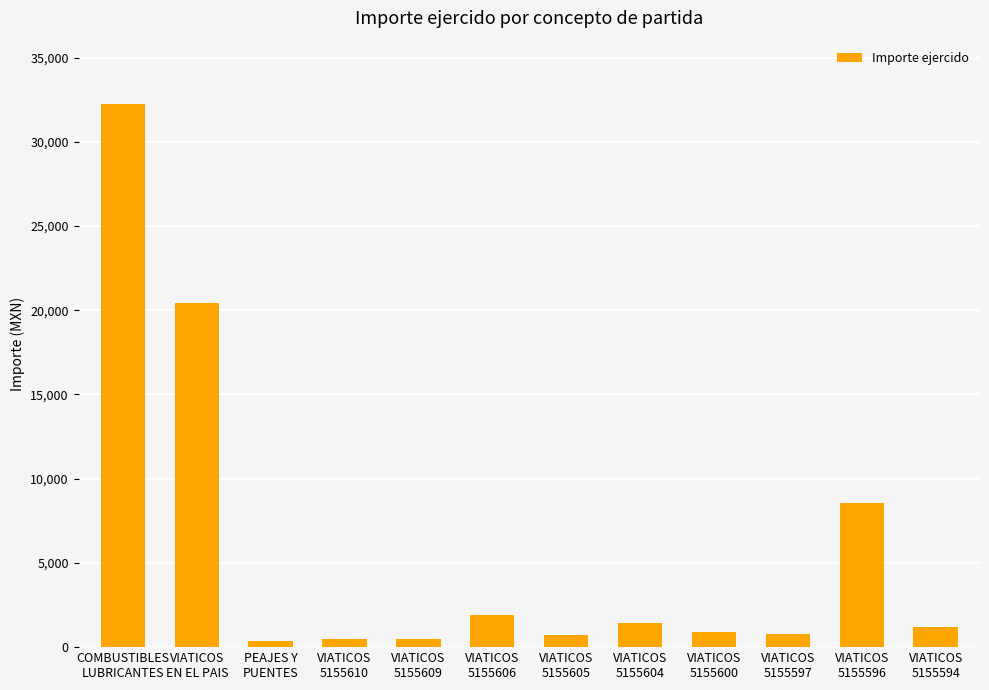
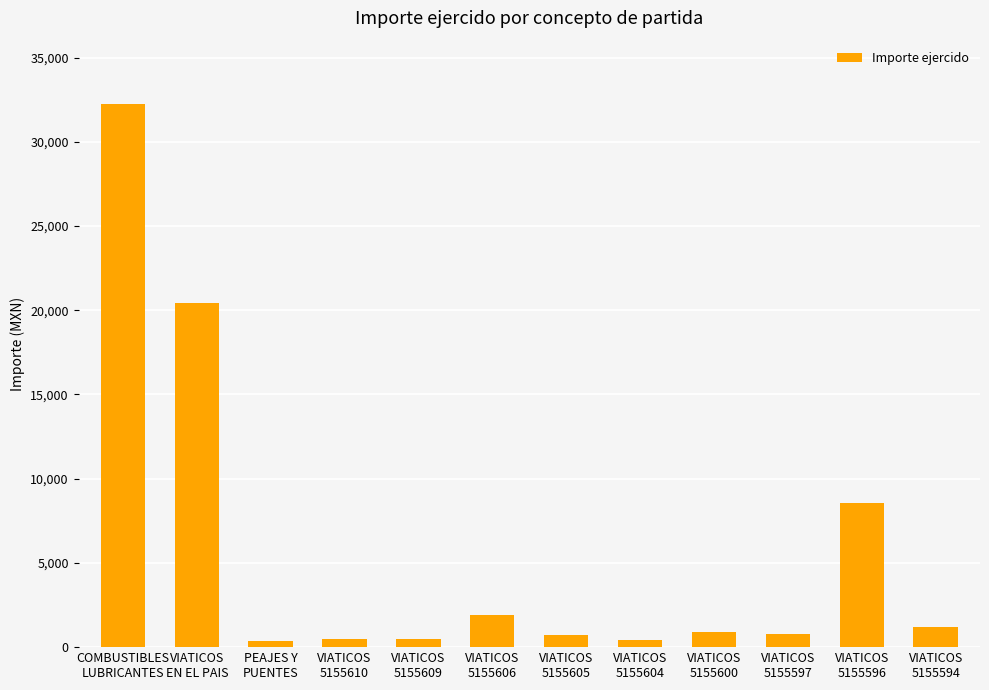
VIATICOS 5155604: 1,400 -> 400
